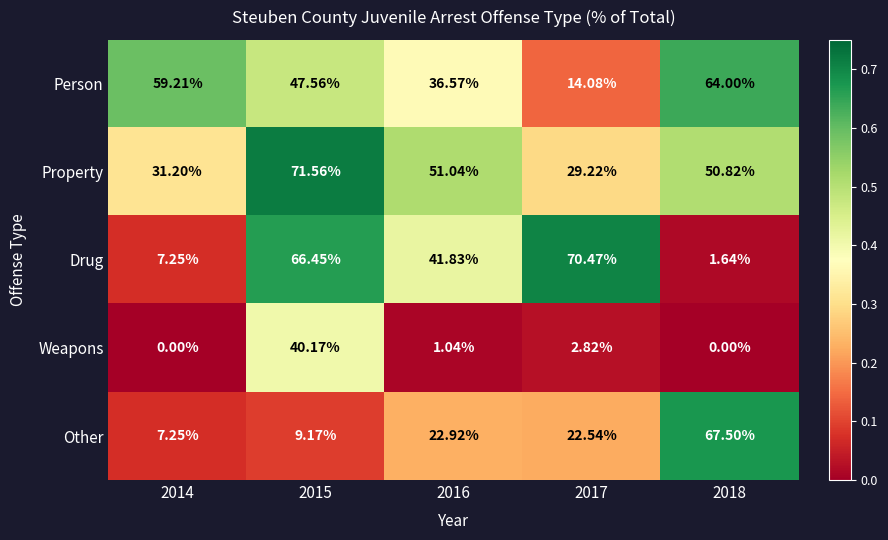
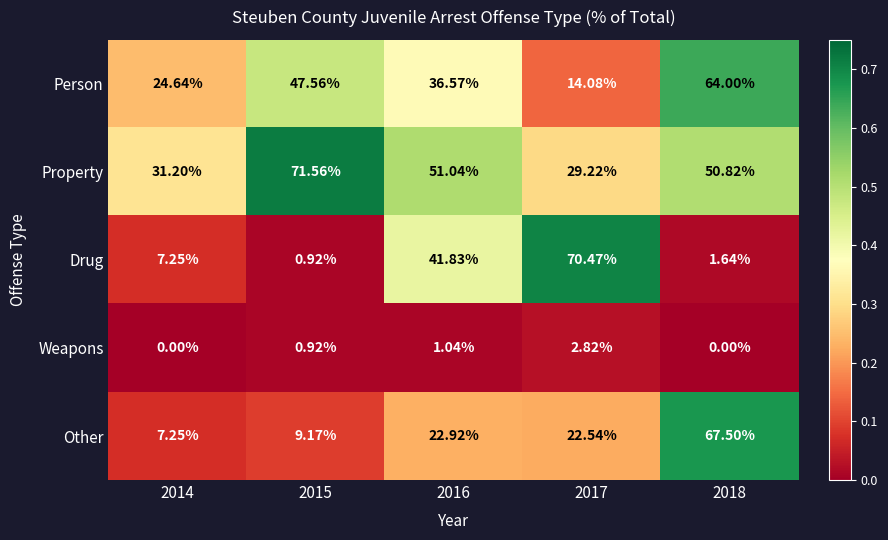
Person, 2014: 59.21% -> 24.64%
Drug, 2015: 66.45% -> 0.92%
Weapons, 2015: 40.17% -> 0.92%
